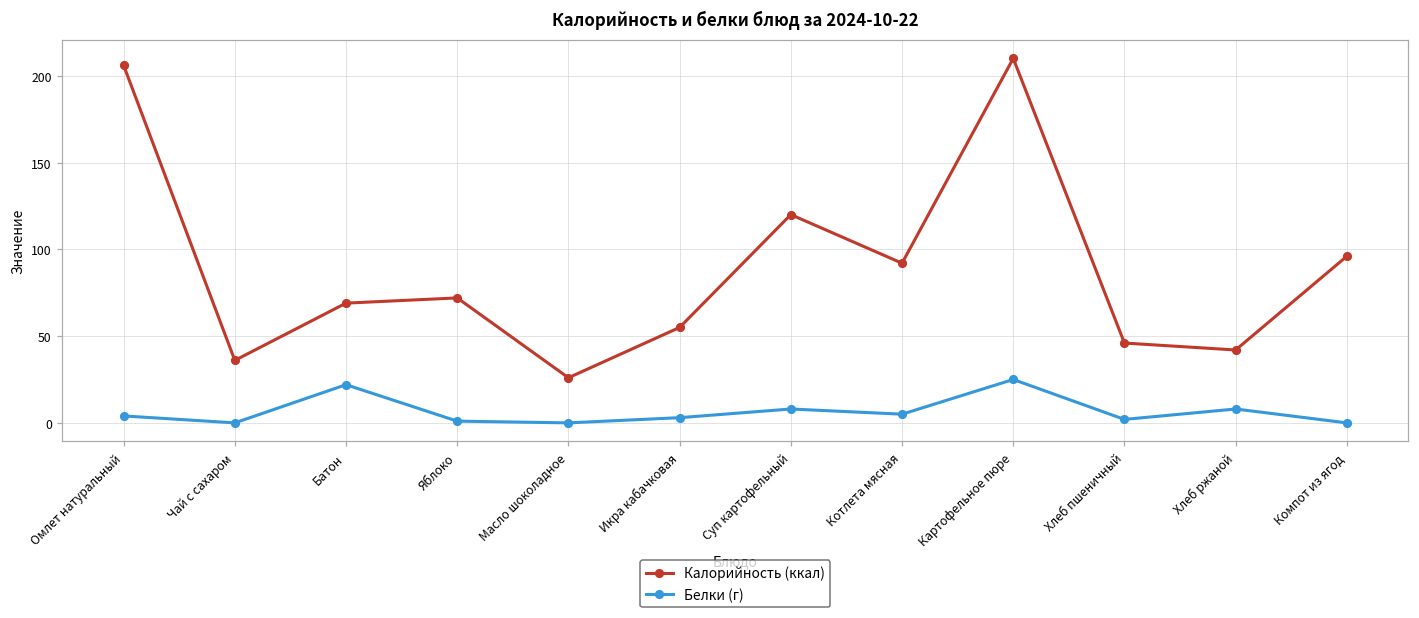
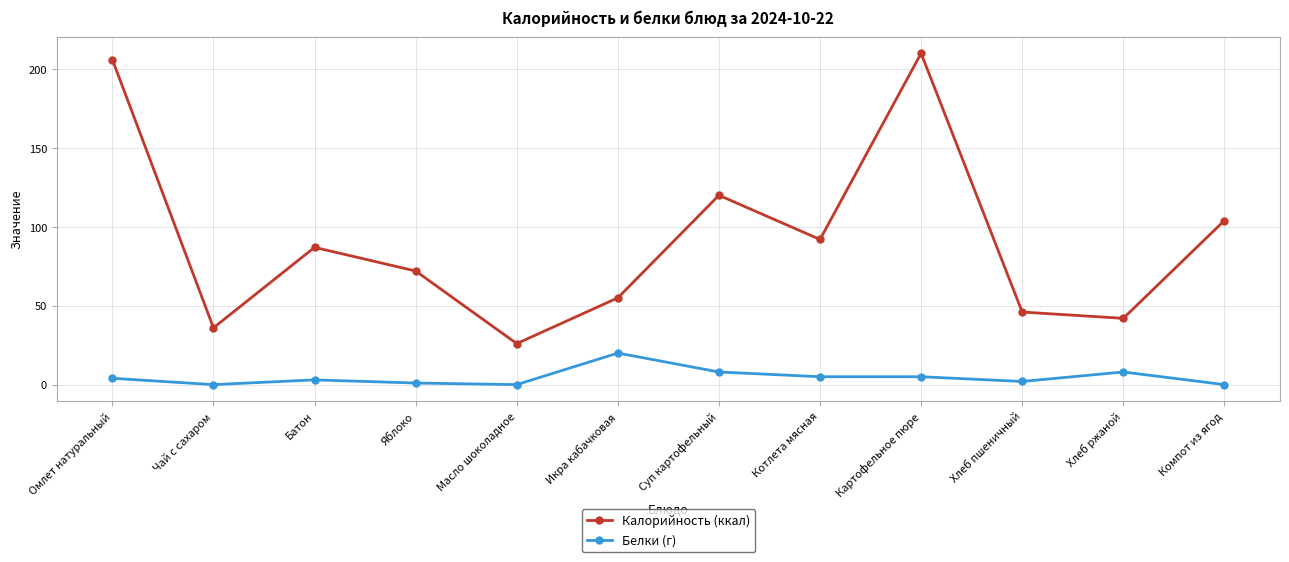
Калорийность (ккал), Батон: 69 -> 87
Белки (г), Батон: 22 -> 3
Белки (г), Икра кабачковая: 3 -> 20
Белки (г), Картофельное пюре: 25 -> 5
Калорийность (ккал), Компот из ягод: 96 -> 104
